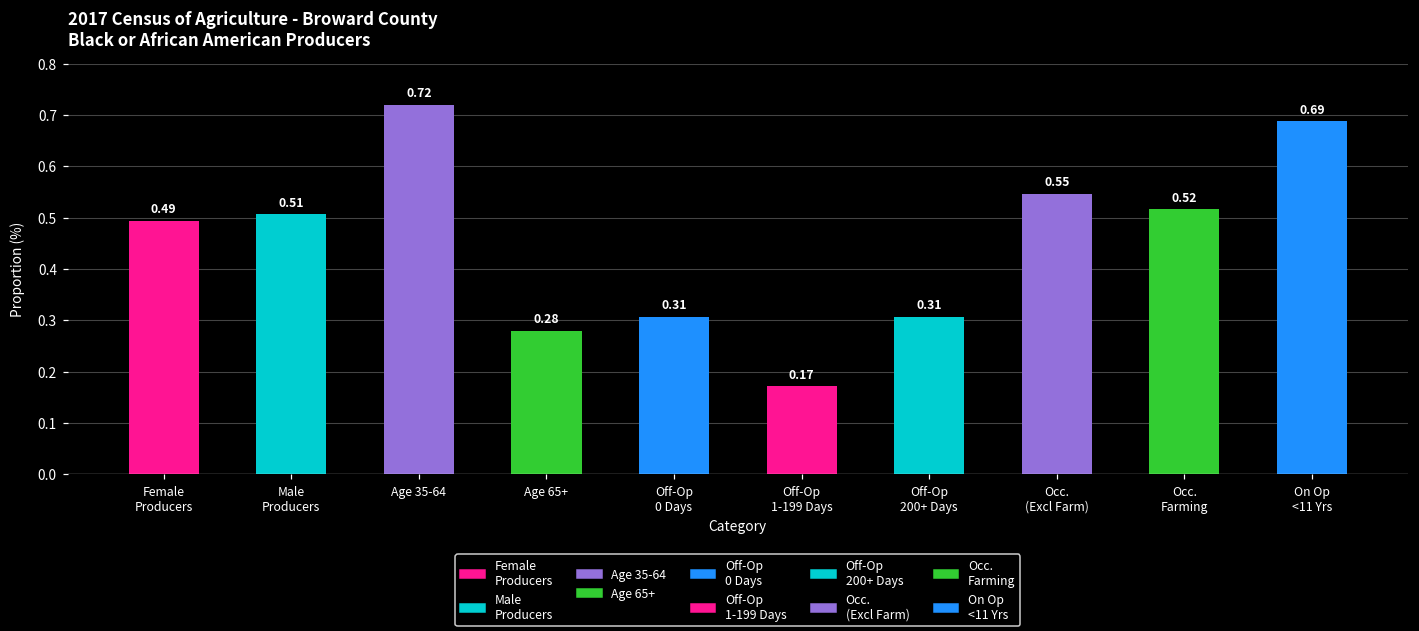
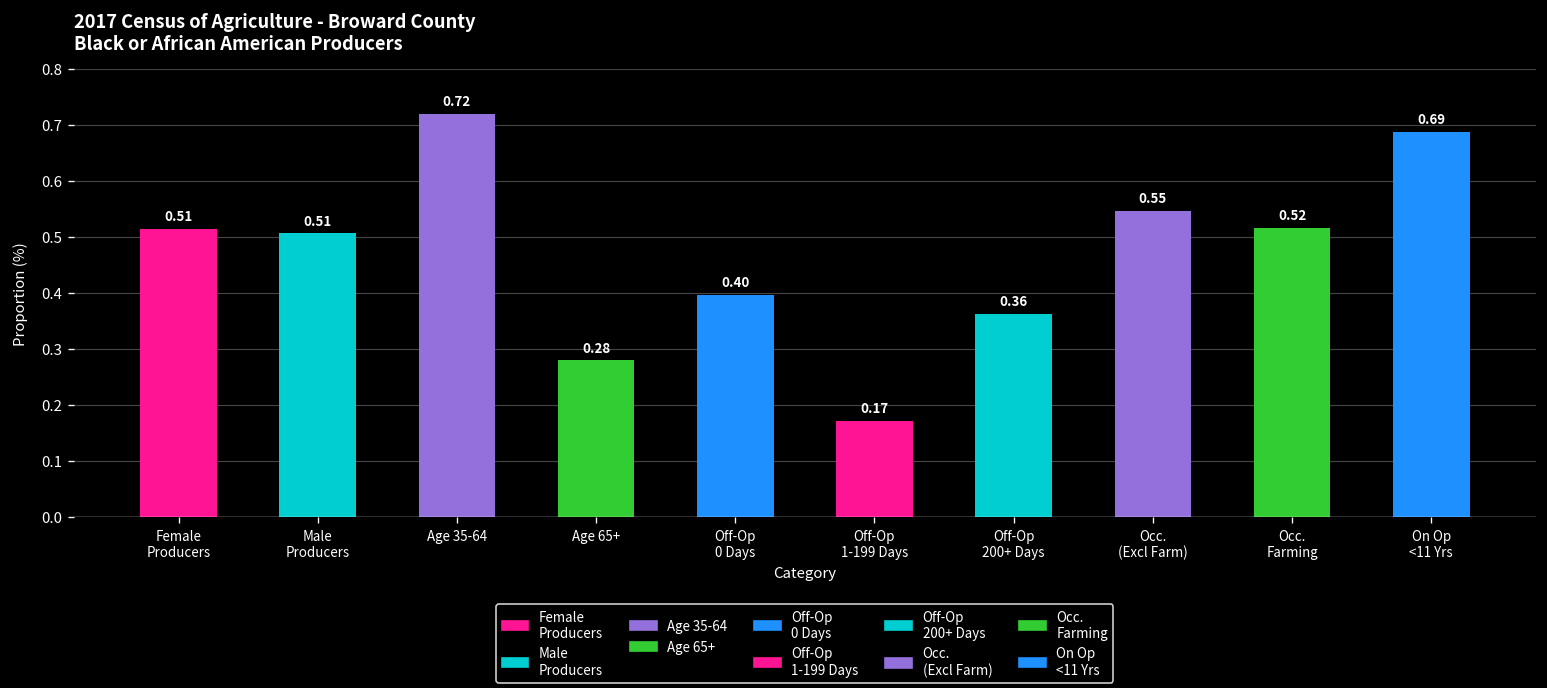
Female Producers: 0.49 -> 0.51
Off-Op 0 Days: 0.31 -> 0.40
Off-Op 200+ Days: 0.31 -> 0.36
